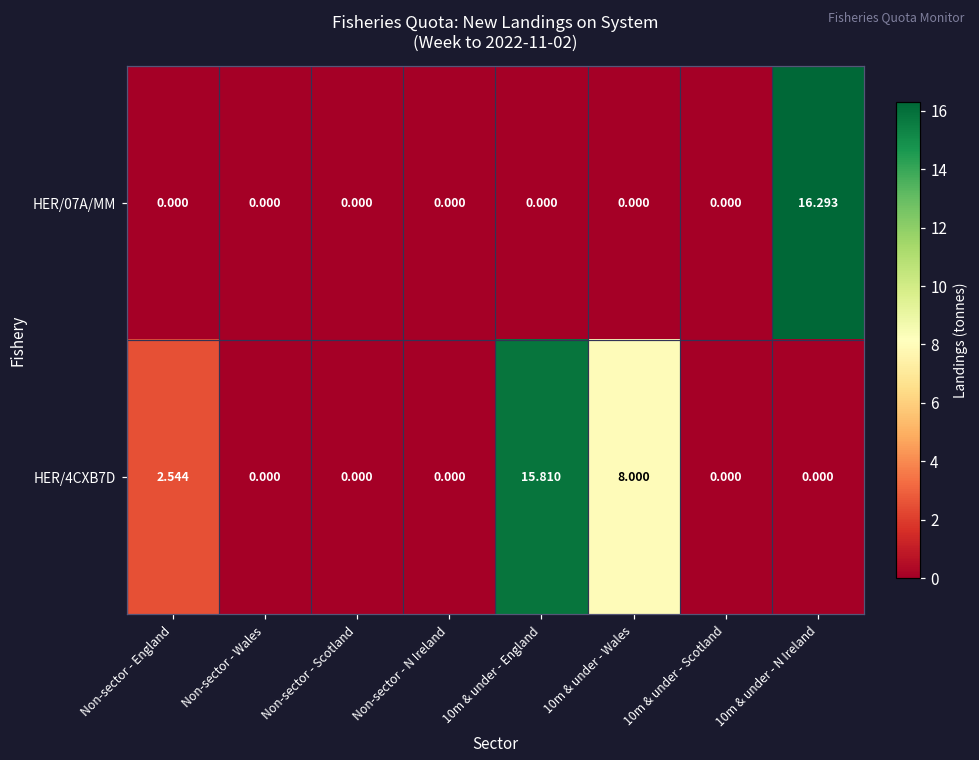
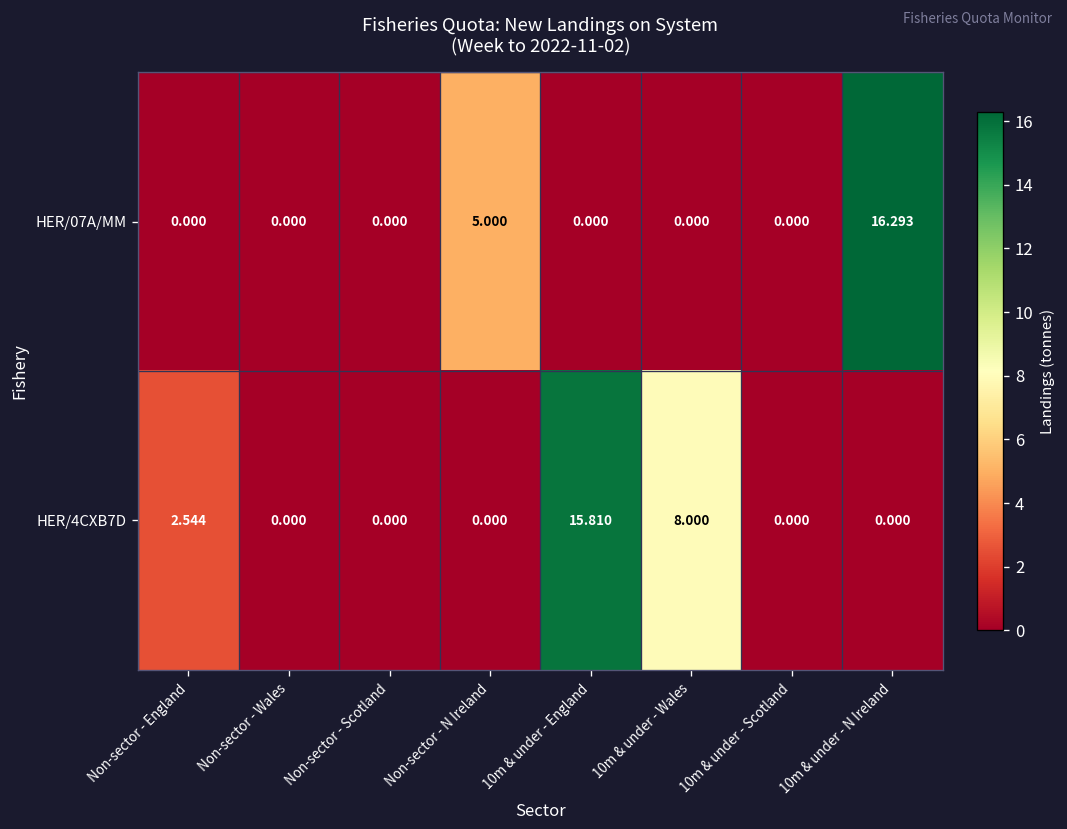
HER/07A/MM, Non-sector - N Ireland: 0.000 -> 5.000
